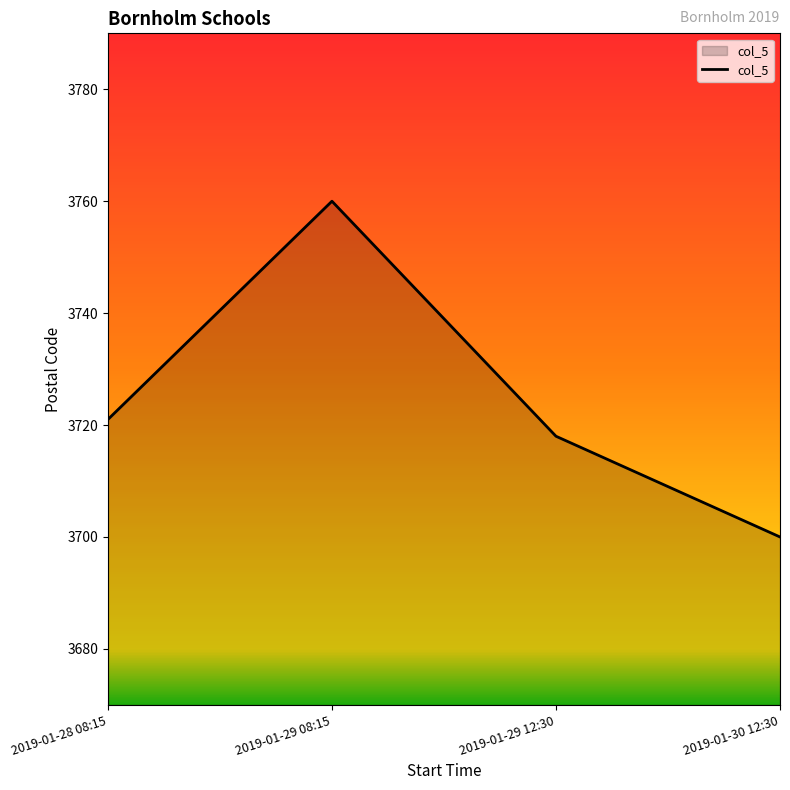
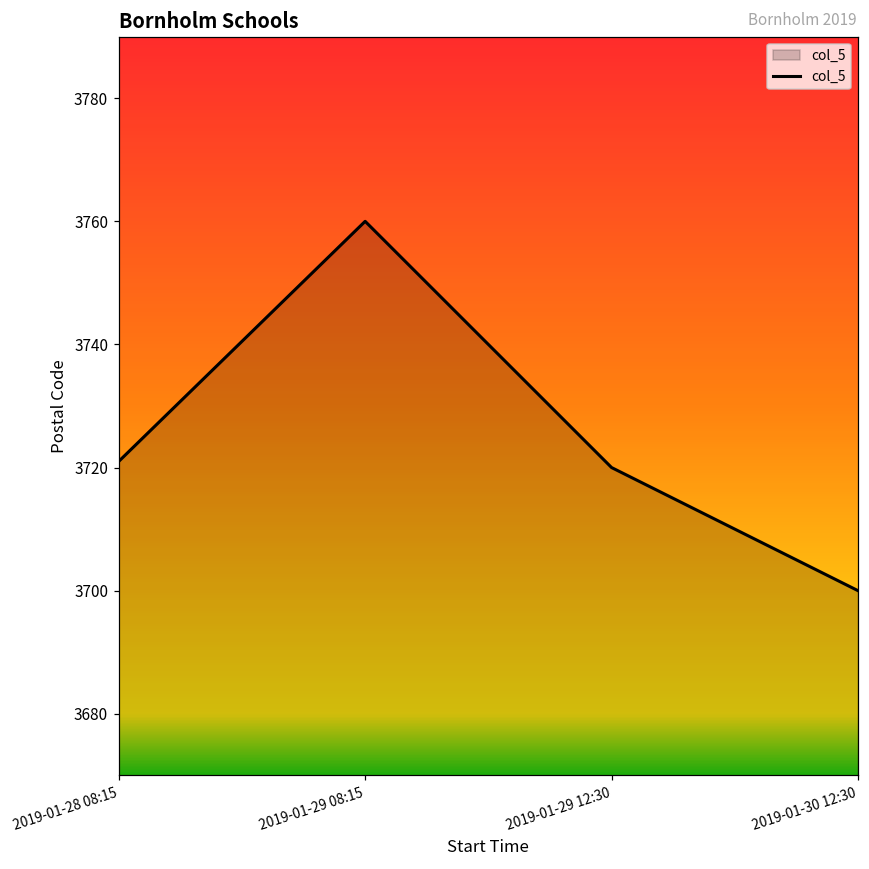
2019-01-29 12:30: 3718 -> 3720
